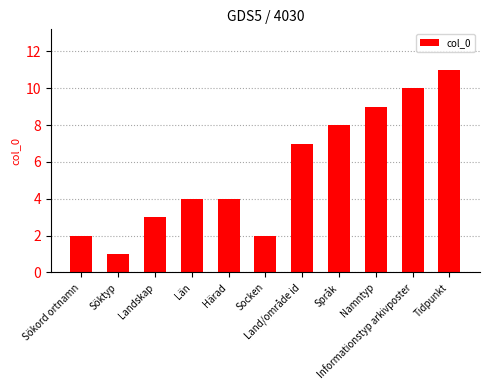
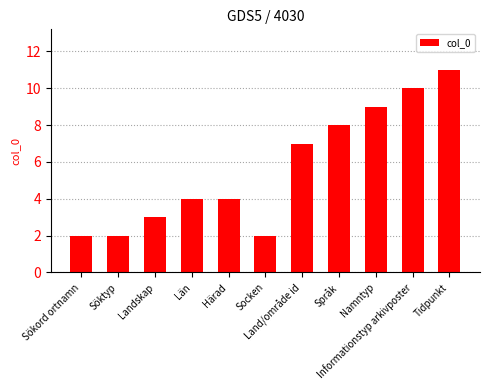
Söktyp: 1 -> 2
